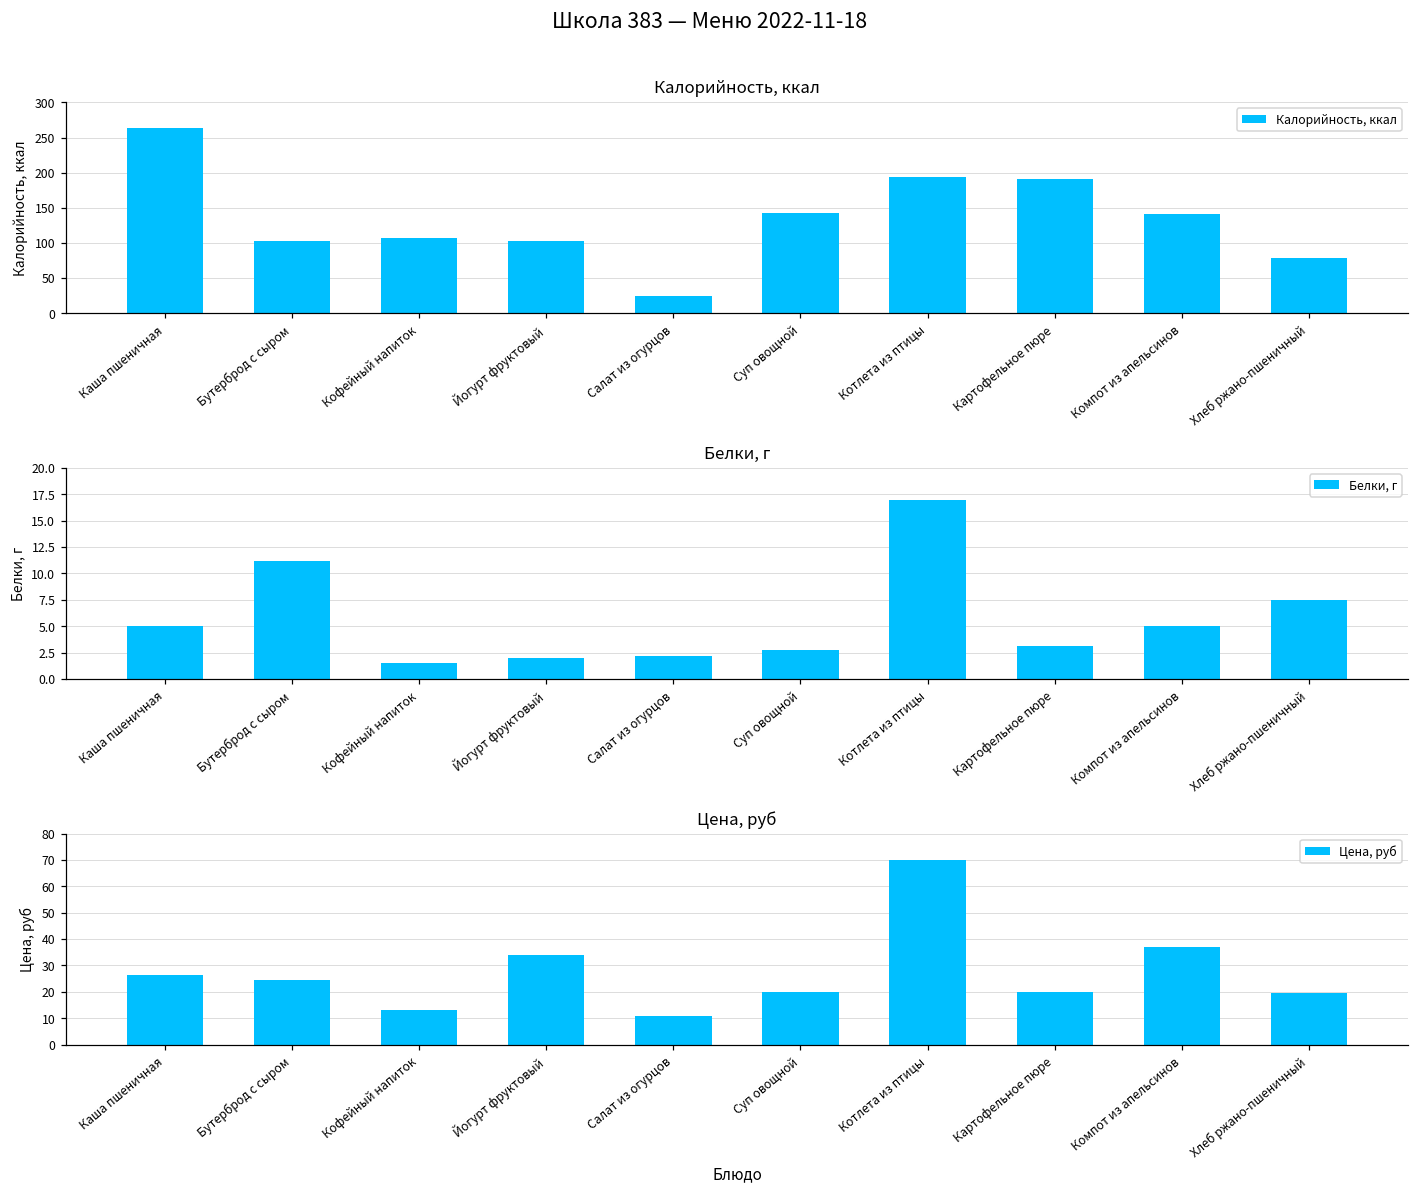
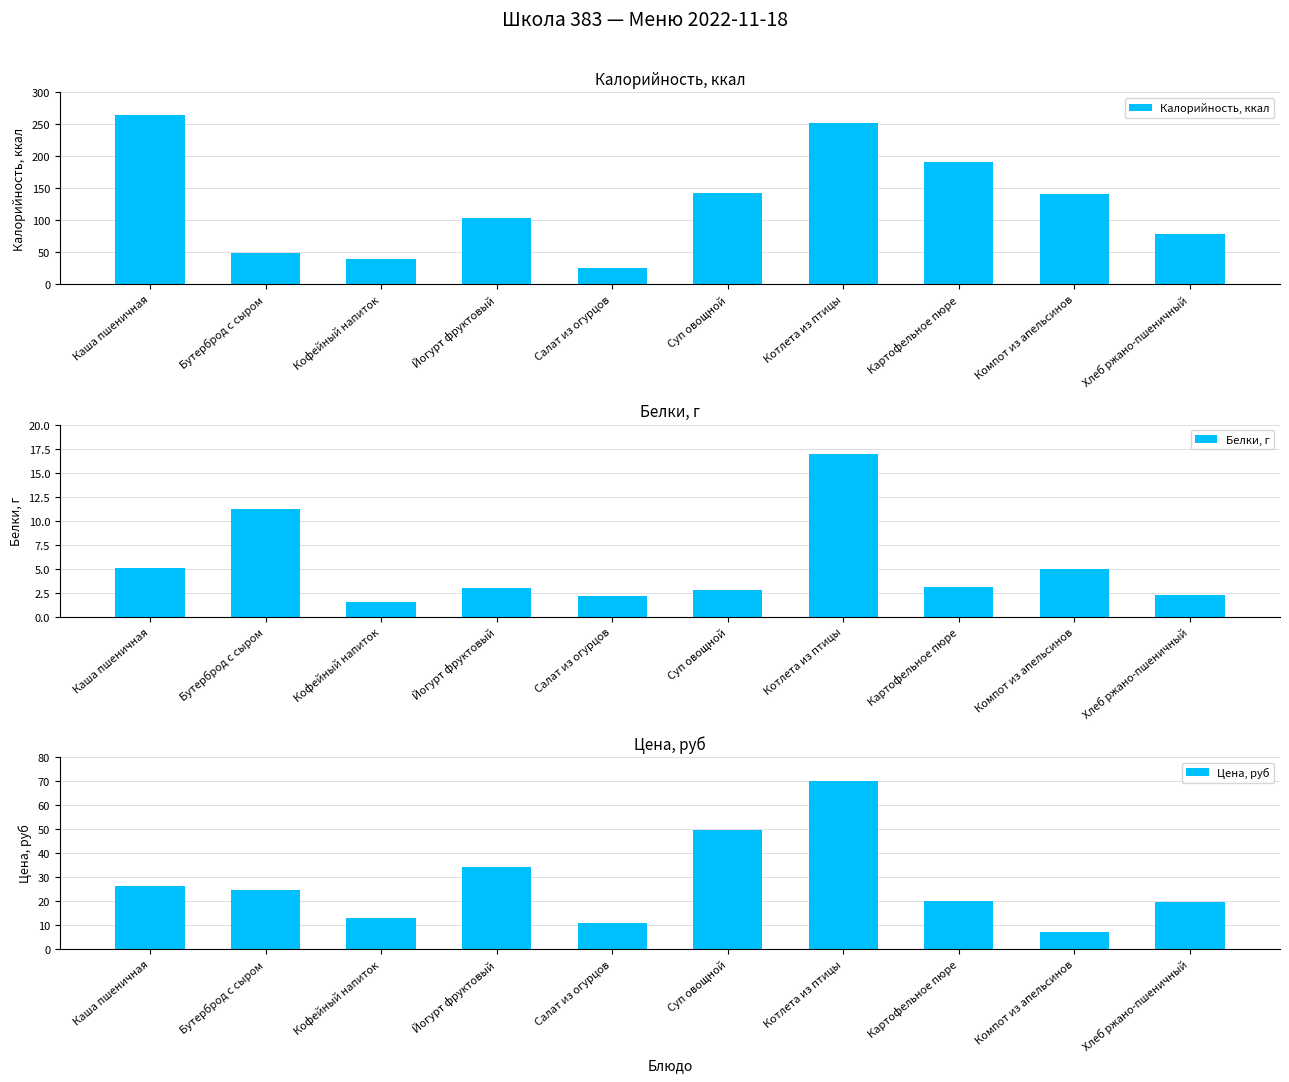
Калорийность, ккал, Бутерброд с сыром: 100 -> 50
Калорийность, ккал, Кофейный напиток: 110 -> 40
Калорийность, ккал, Котлета из птицы: 190 -> 250
Белки, г, Йогурт фруктовый: 2 -> 3
Белки, г, Хлеб ржано-пшеничный: 8 -> 2
Цена, руб, Суп овощной: 20 -> 50
Цена, руб, Компот из апельсинов: 37 -> 7
